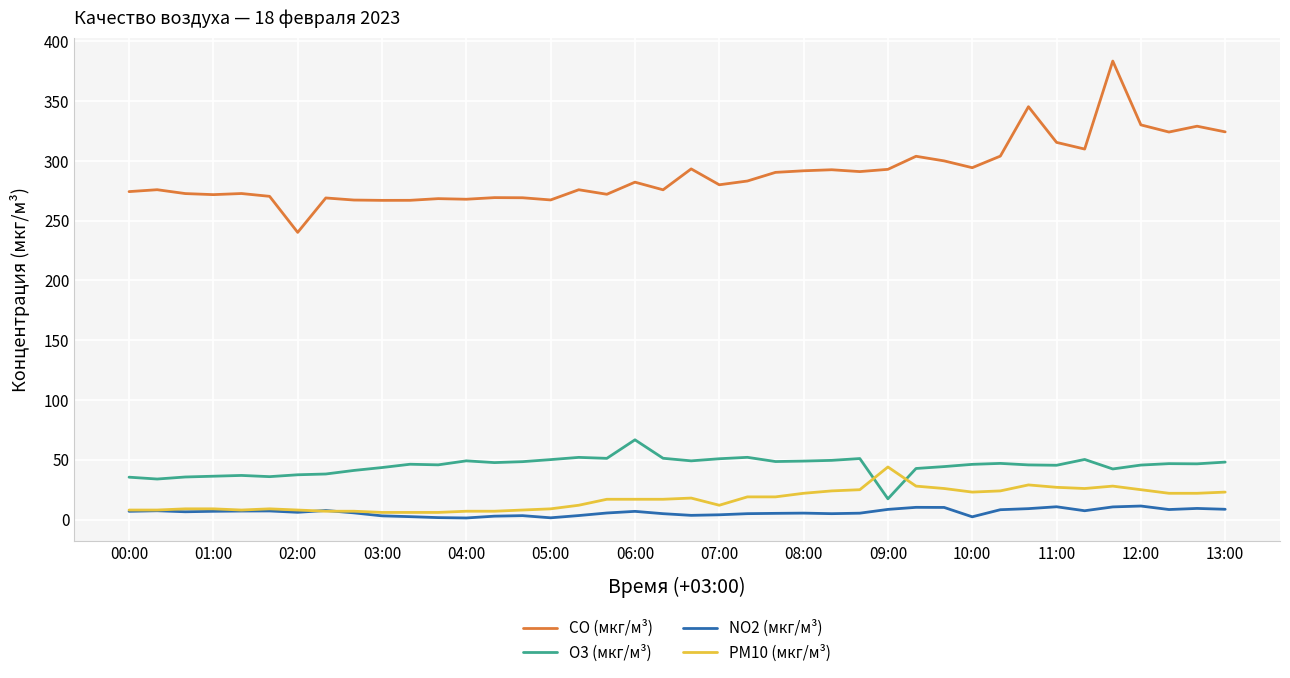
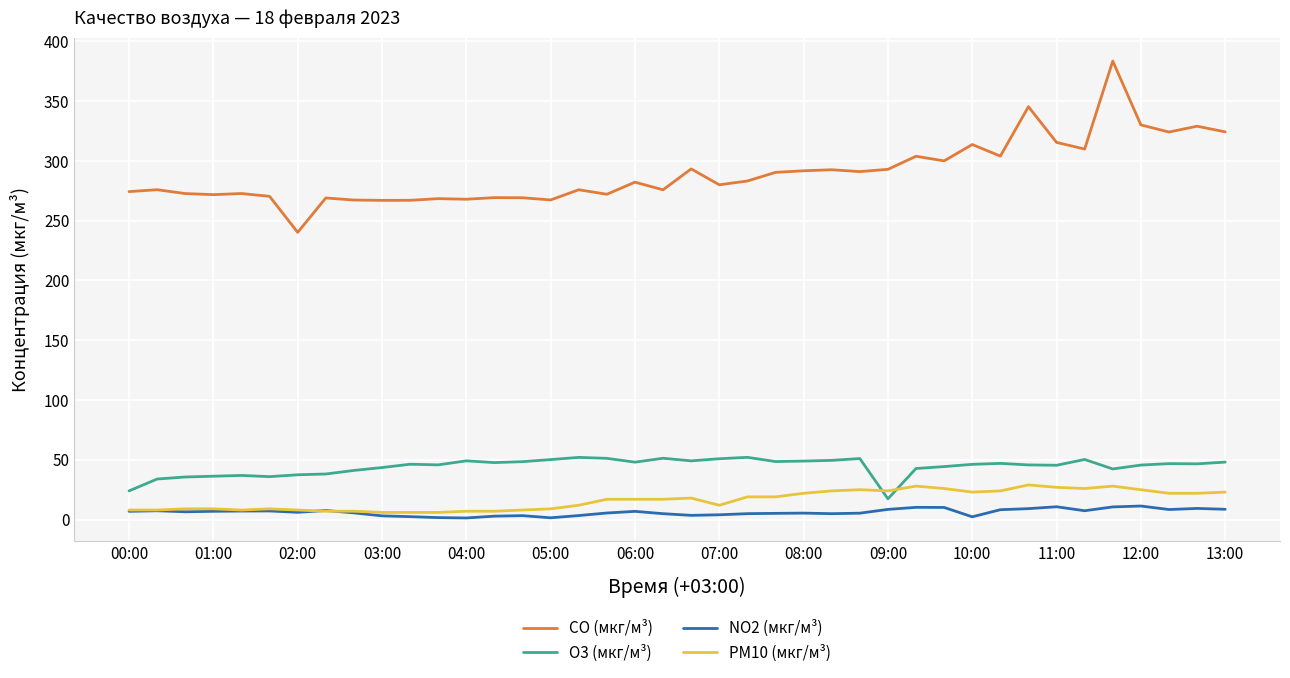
O3 (мкг/м³), 00:00: 35 -> 24
O3 (мкг/м³), 06:00: 67 -> 48
PM10 (мкг/м³), 09:00: 44 -> 24
CO (мкг/м³), 10:00: 294 -> 314
